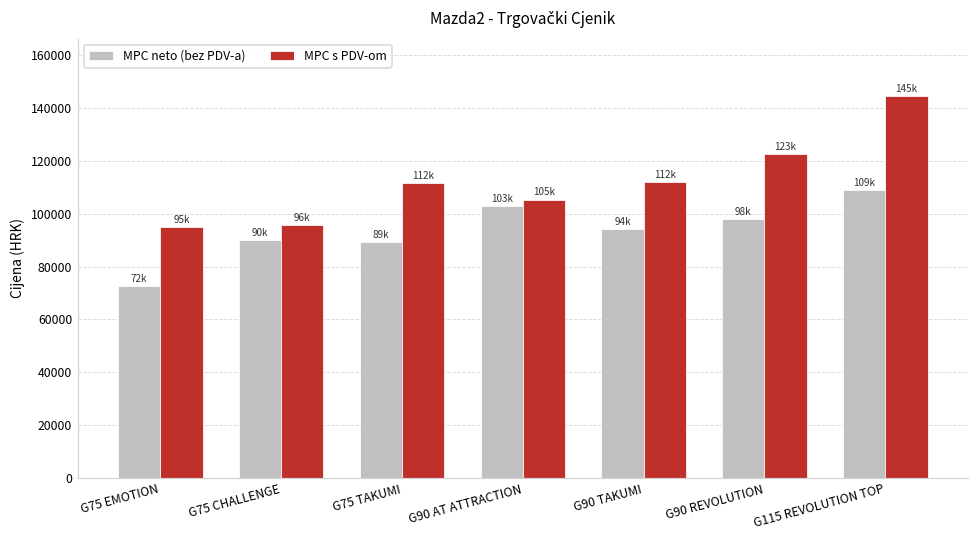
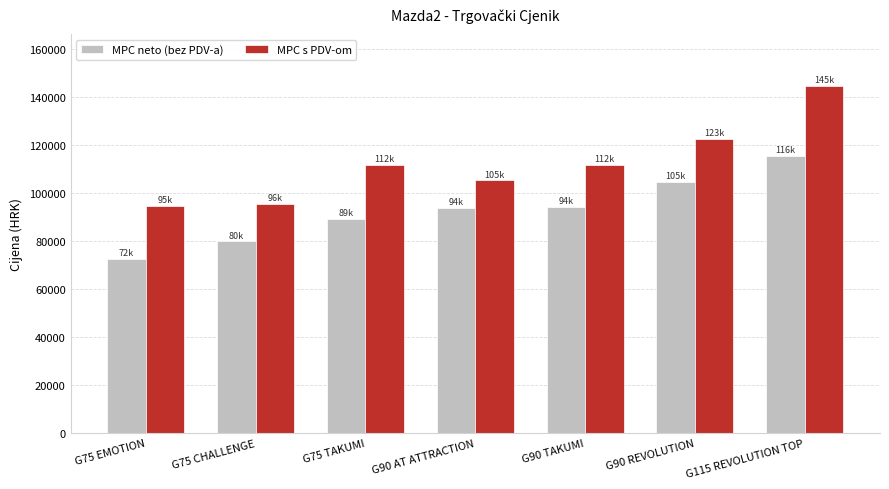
MPC neto (bez PDV-a), G75 CHALLENGE: 90k -> 80k
MPC neto (bez PDV-a), G90 AT ATTRACTION: 103k -> 94k
MPC neto (bez PDV-a), G90 REVOLUTION: 98k -> 105k
MPC neto (bez PDV-a), G115 REVOLUTION TOP: 109k -> 116k
